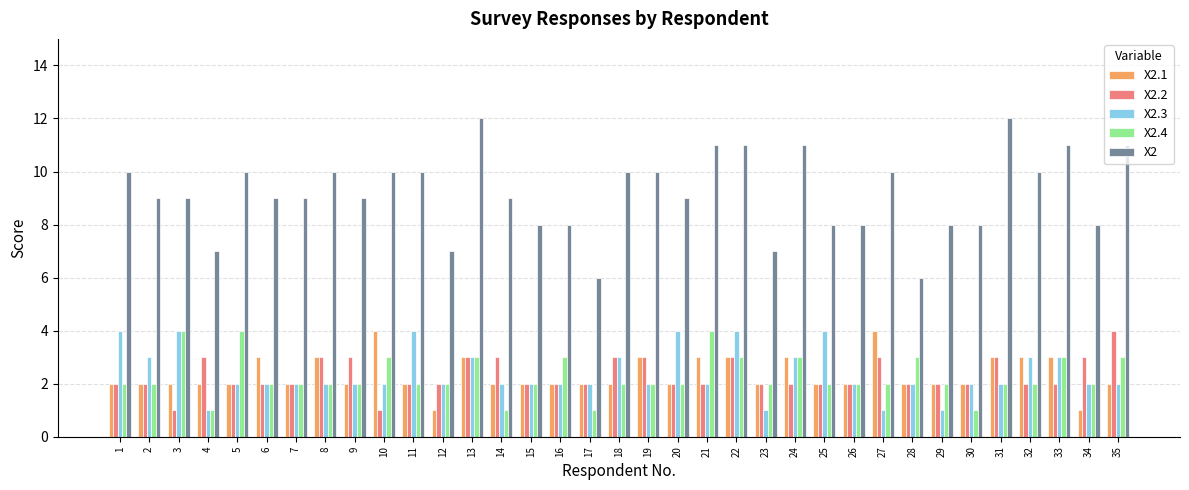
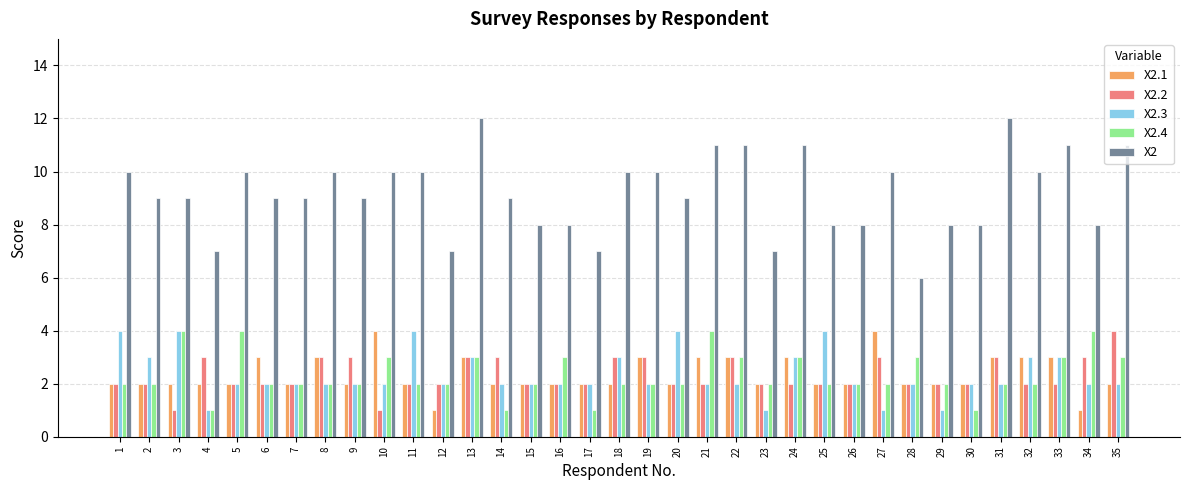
X2, 17: 6 -> 7
X2.3, 22: 4 -> 2
X2.4, 34: 2 -> 4
